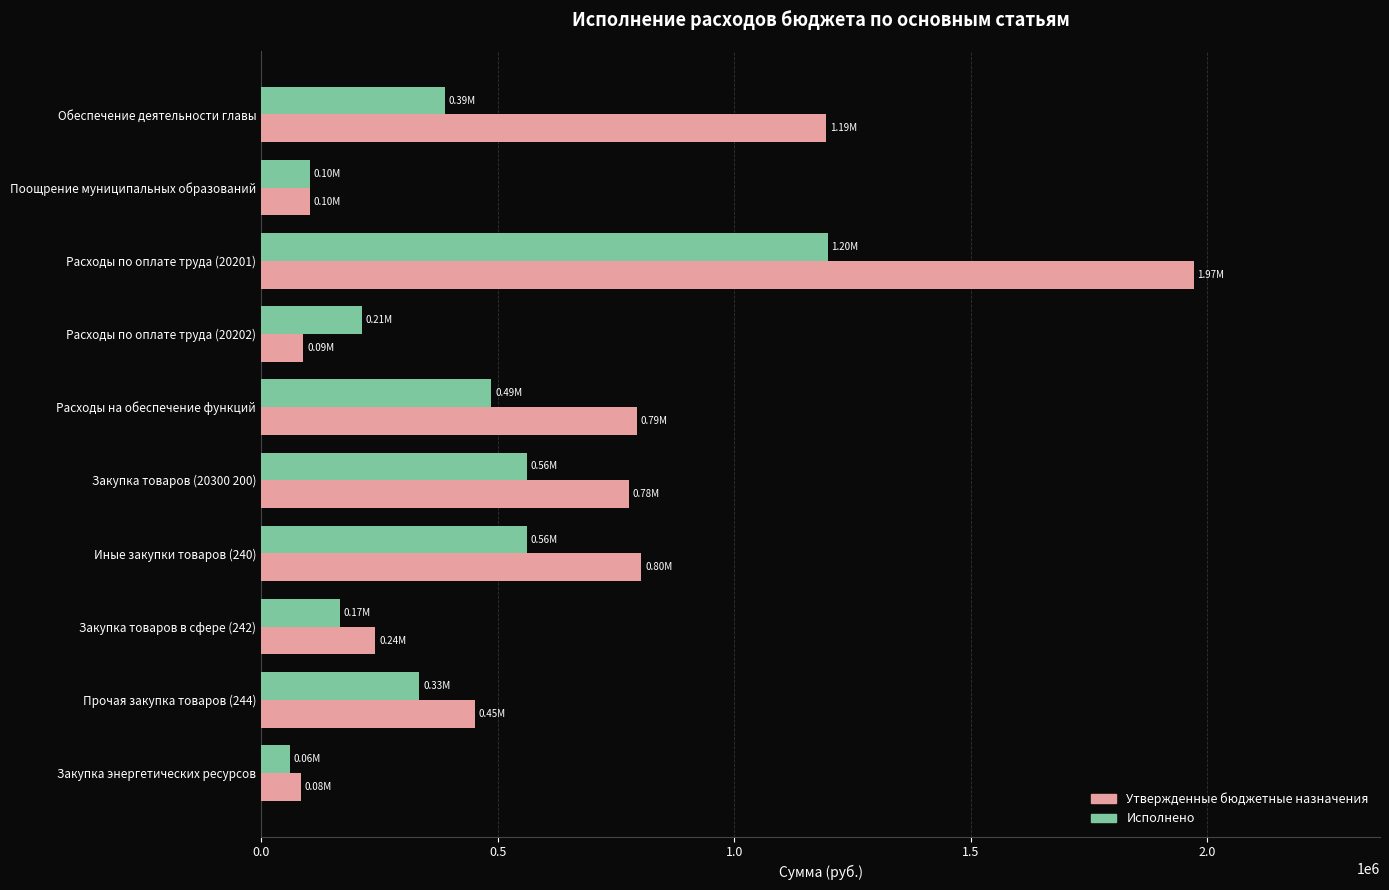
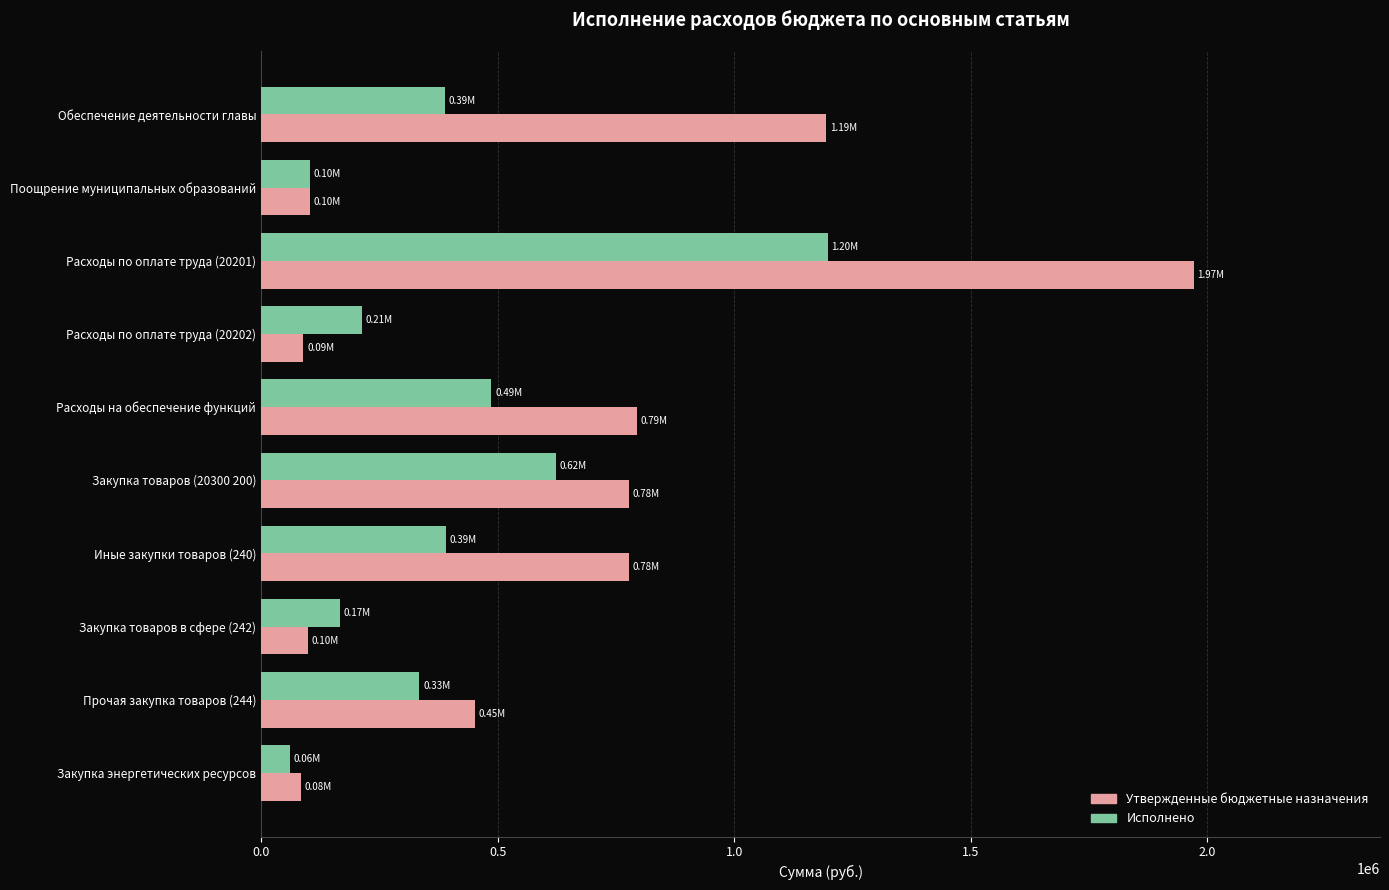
Исполнено, Закупка товаров (20300 200): 0.56M -> 0.62M
Исполнено, Иные закупки товаров (240): 0.56M -> 0.39M
Утвержденные бюджетные назначения, Иные закупки товаров (240): 0.80M -> 0.78M
Утвержденные бюджетные назначения, Закупка товаров в сфере (242): 0.24M -> 0.10M
